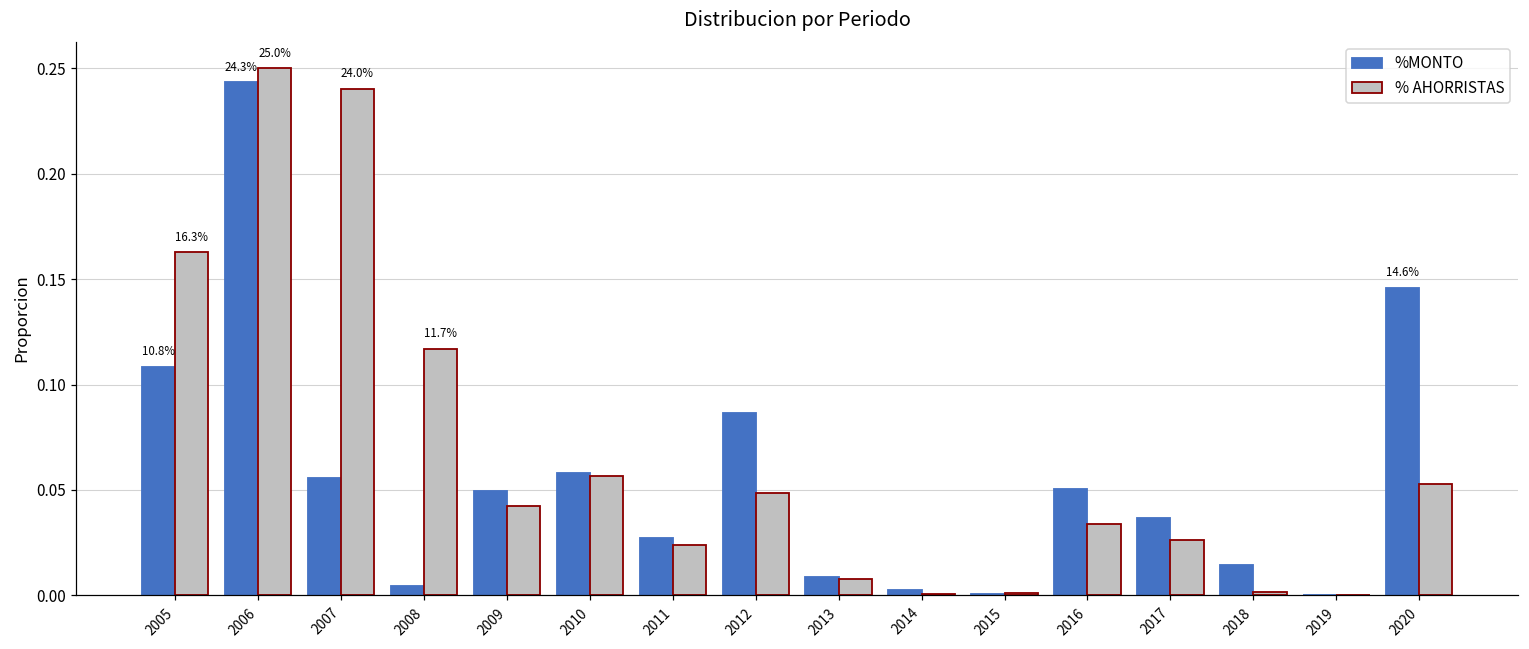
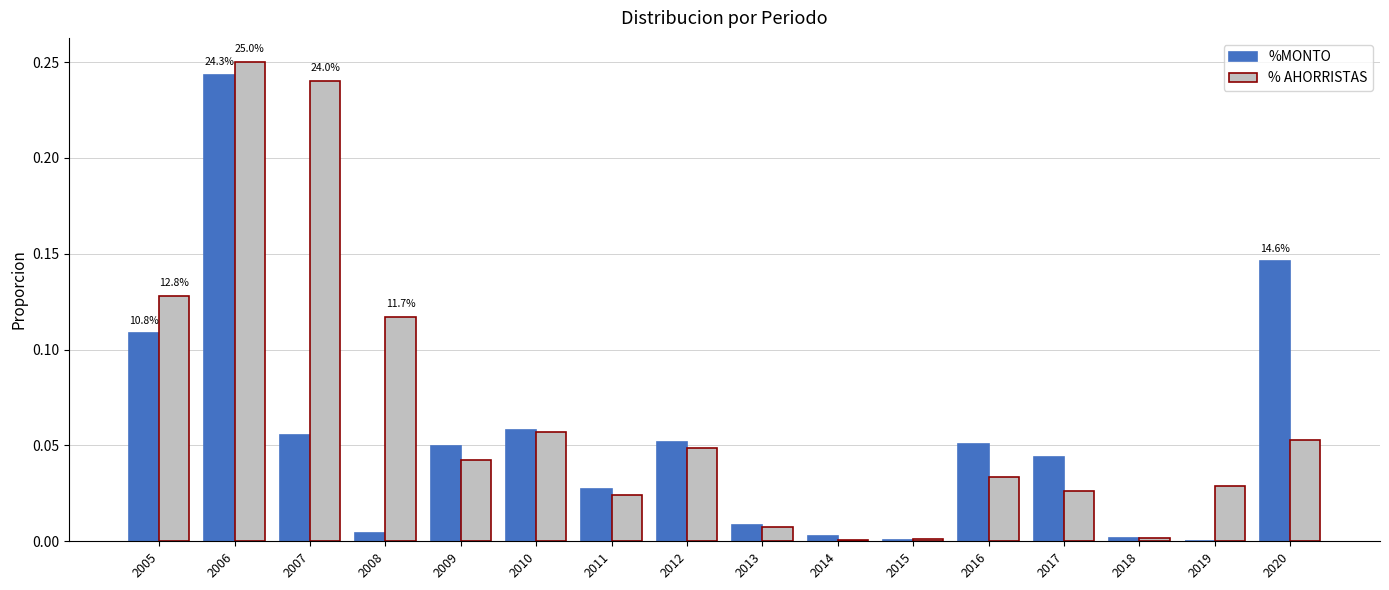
% AHORRISTAS, 2005: 16.3% -> 12.8%
%MONTO, 2012: 0.087 -> 0.052
%MONTO, 2017: 0.037 -> 0.044
%MONTO, 2018: 0.015 -> 0.002
% AHORRISTAS, 2019: 0.000 -> 0.029
